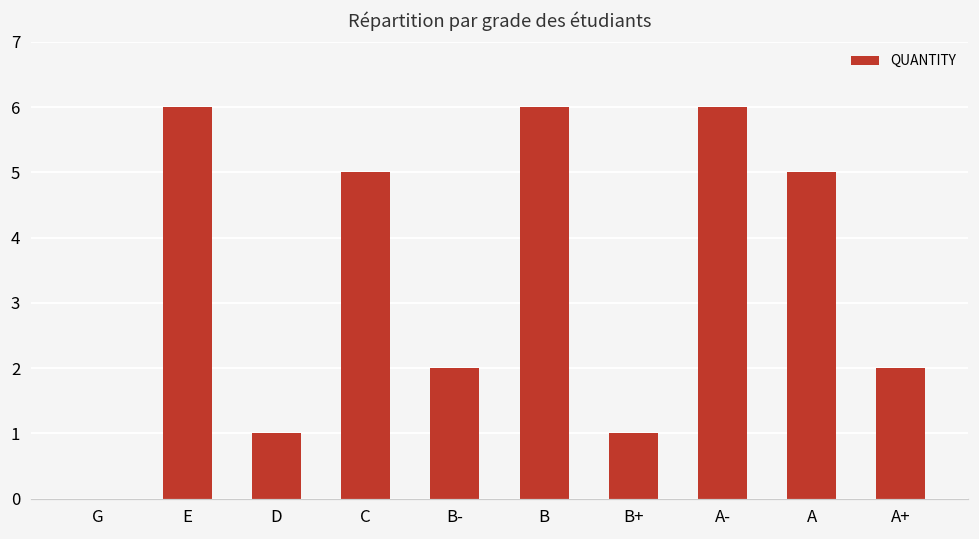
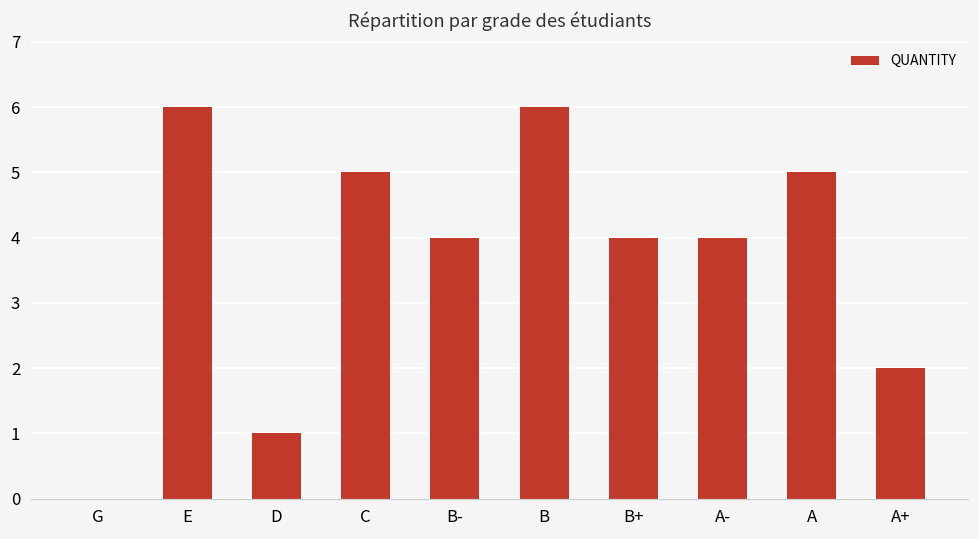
B-: 2 -> 4
B+: 1 -> 4
A-: 6 -> 4
